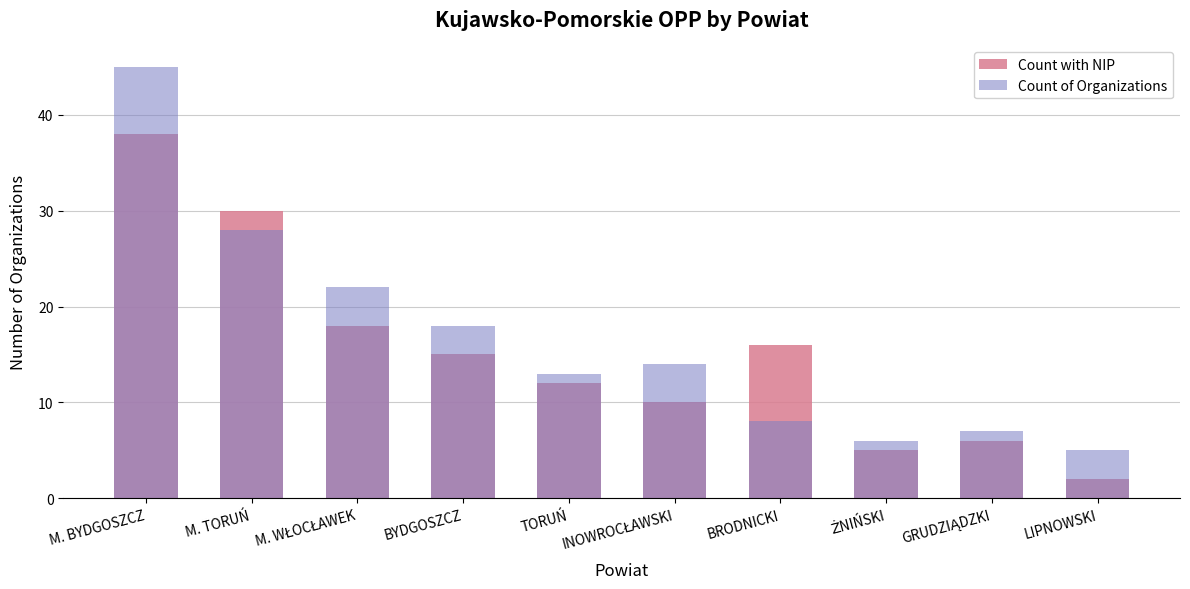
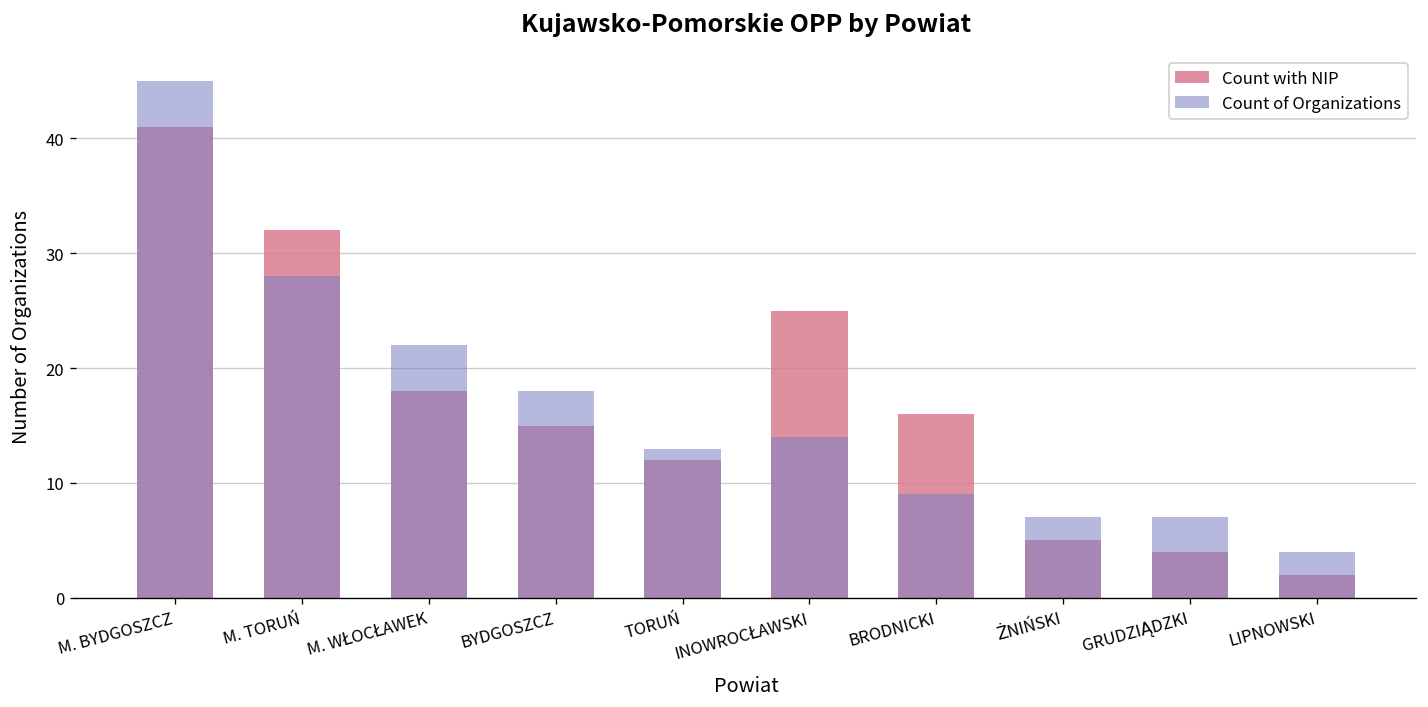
Count with NIP, M. BYDGOSZCZ: 38 -> 41
Count with NIP, M. TORUŃ: 30 -> 32
Count with NIP, INOWROCŁAWSKI: 10 -> 25
Count of Organizations, BRODNICKI: 8 -> 9
Count of Organizations, ŻNIŃSKI: 6 -> 7
Count with NIP, GRUDZIĄDZKI: 6 -> 4
Count of Organizations, LIPNOWSKI: 5 -> 4
